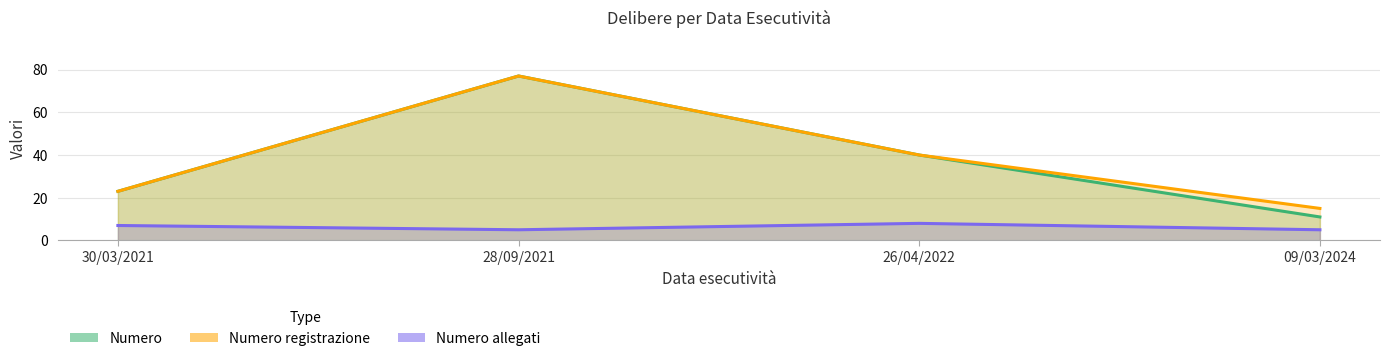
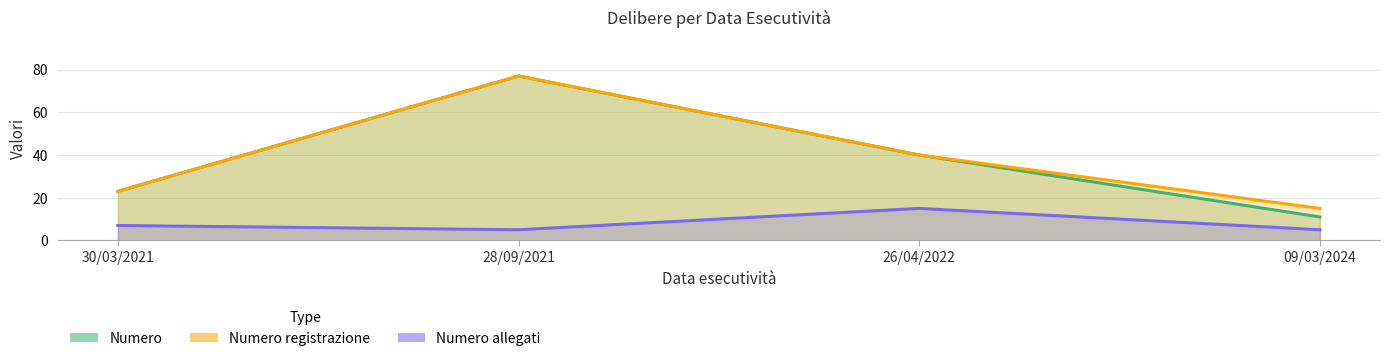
Numero allegati, 26/04/2022: 8 -> 15
